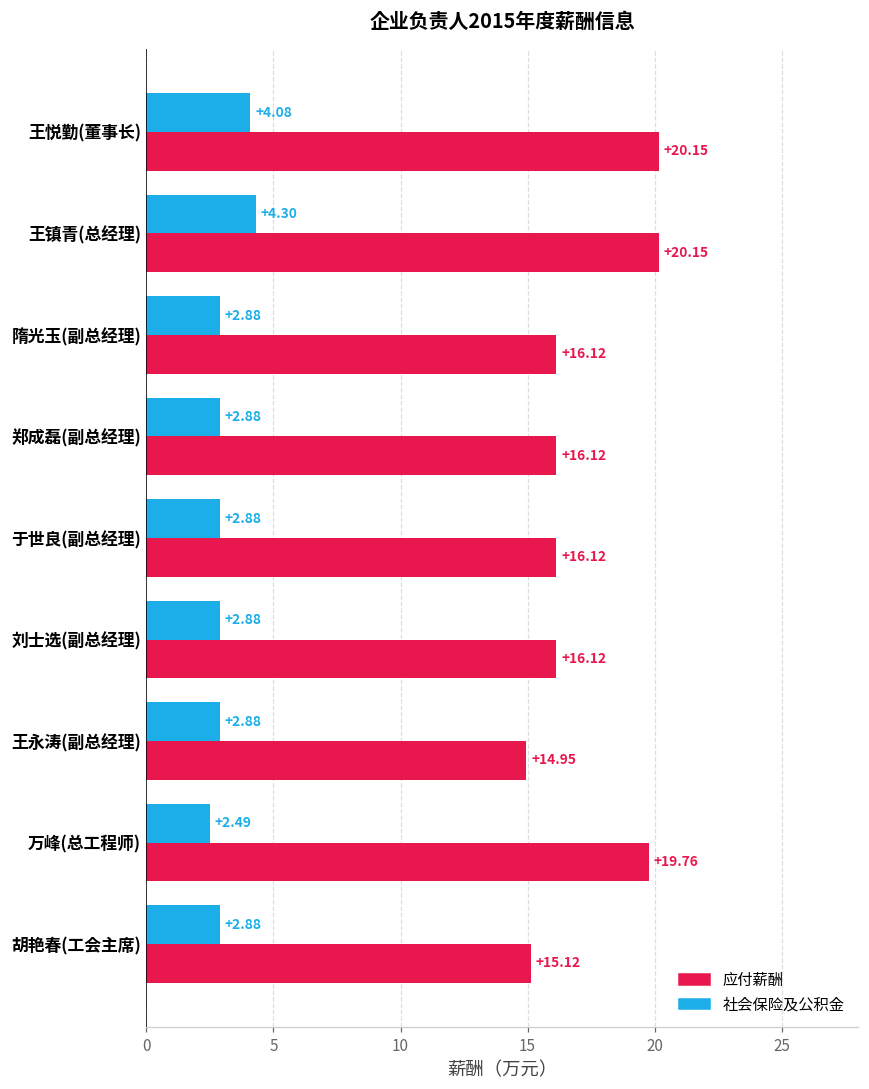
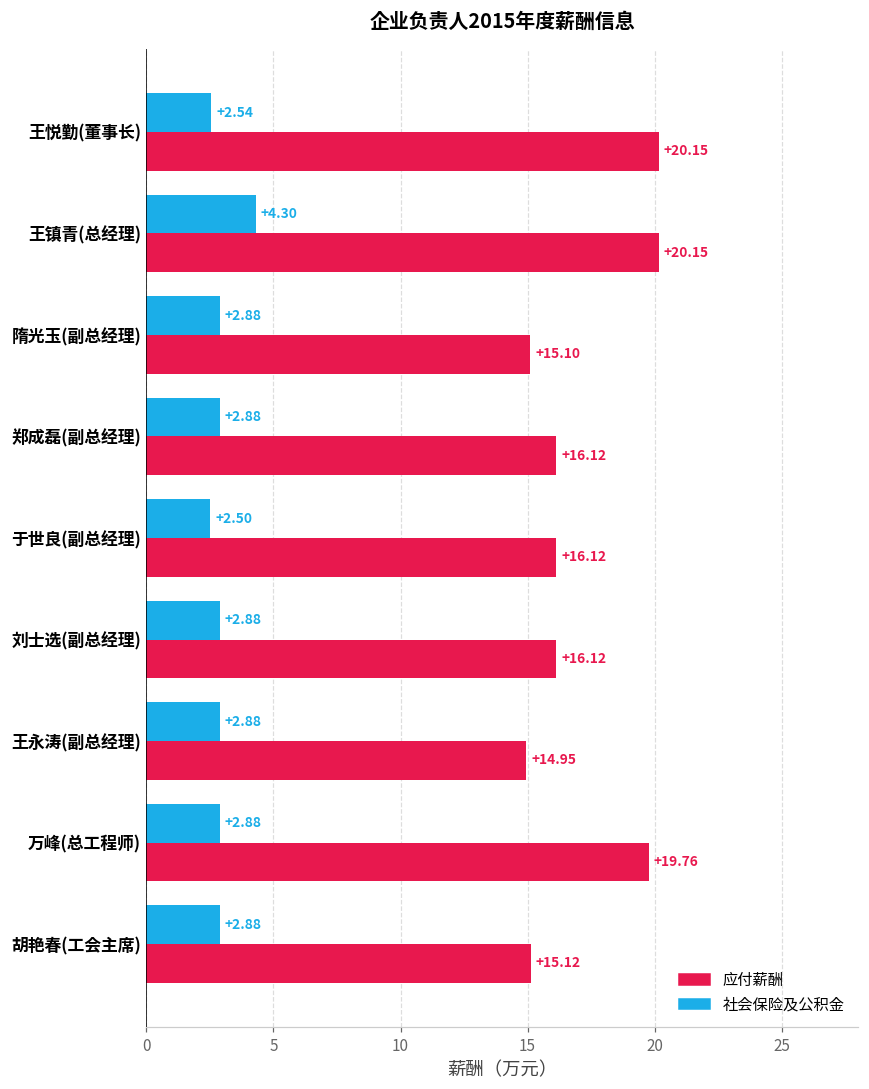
社会保险及公积金, 王悦勤(董事长): +4.08 -> +2.54
应付薪酬, 隋光玉(副总经理): +16.12 -> +15.10
社会保险及公积金, 于世良(副总经理): +2.88 -> +2.50
社会保险及公积金, 万峰(总工程师): +2.49 -> +2.88
